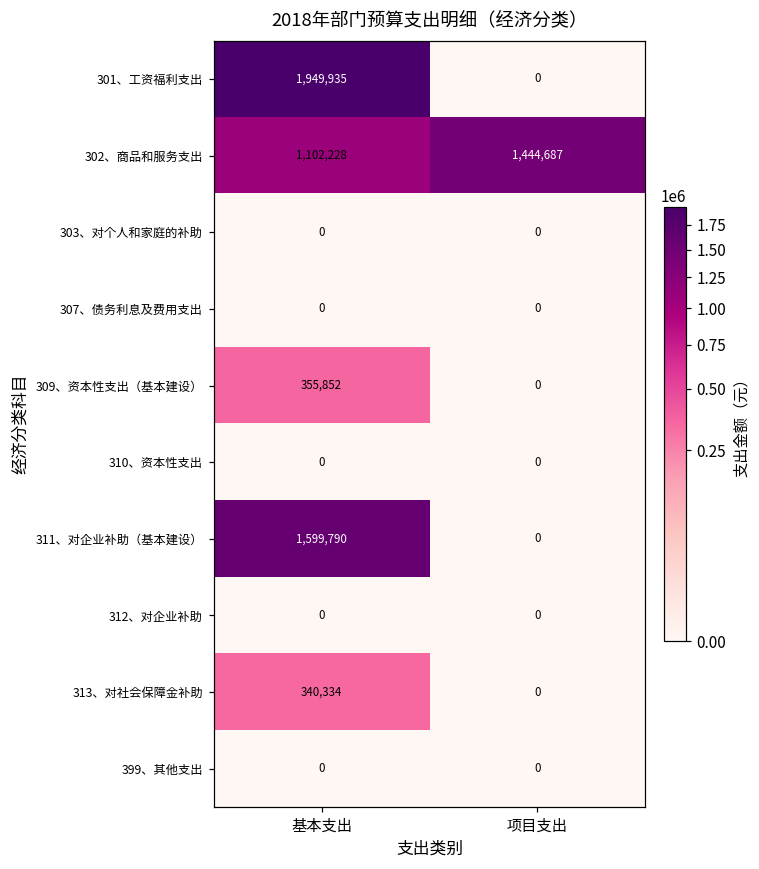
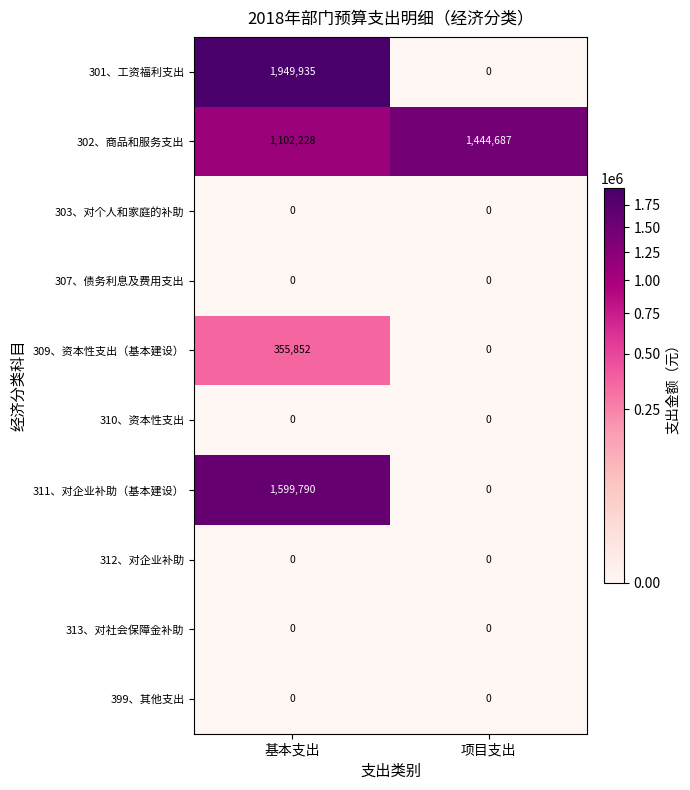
313、对社会保障金补助, 基本支出: 340,334 -> 0
